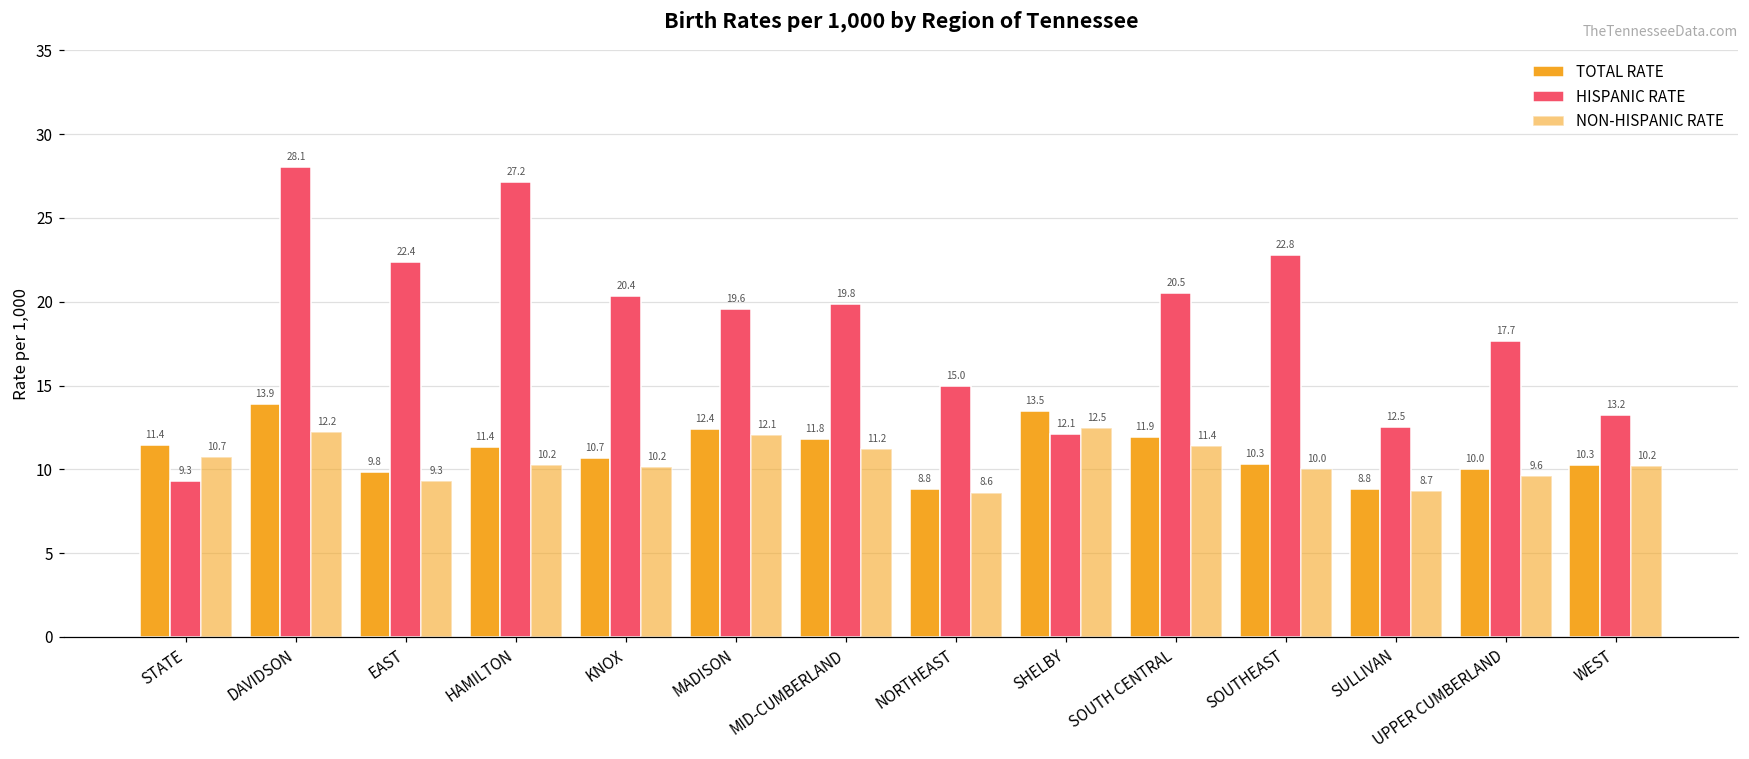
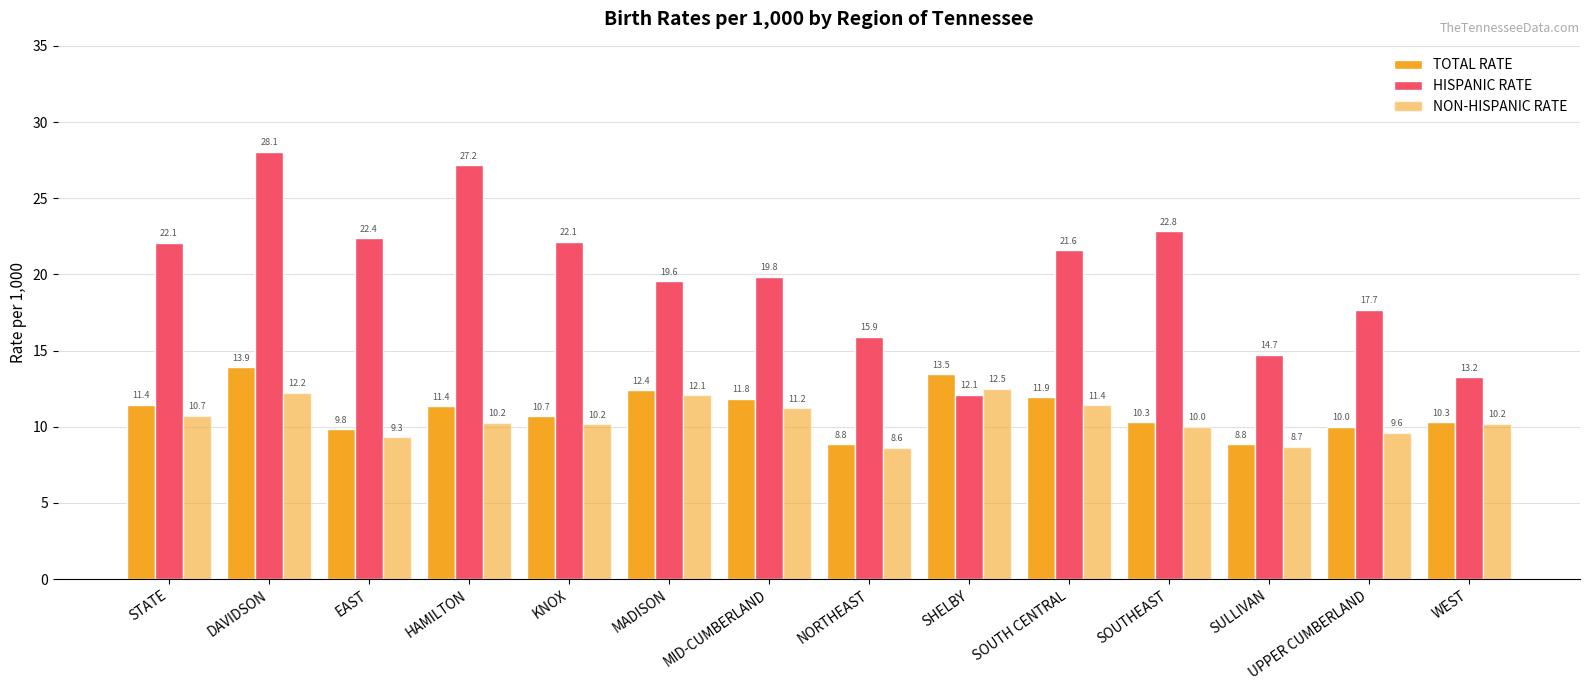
HISPANIC RATE, STATE: 9.3 -> 22.1
HISPANIC RATE, KNOX: 20.4 -> 22.1
HISPANIC RATE, NORTHEAST: 15.0 -> 15.9
HISPANIC RATE, SOUTH CENTRAL: 20.5 -> 21.6
HISPANIC RATE, SULLIVAN: 12.5 -> 14.7
